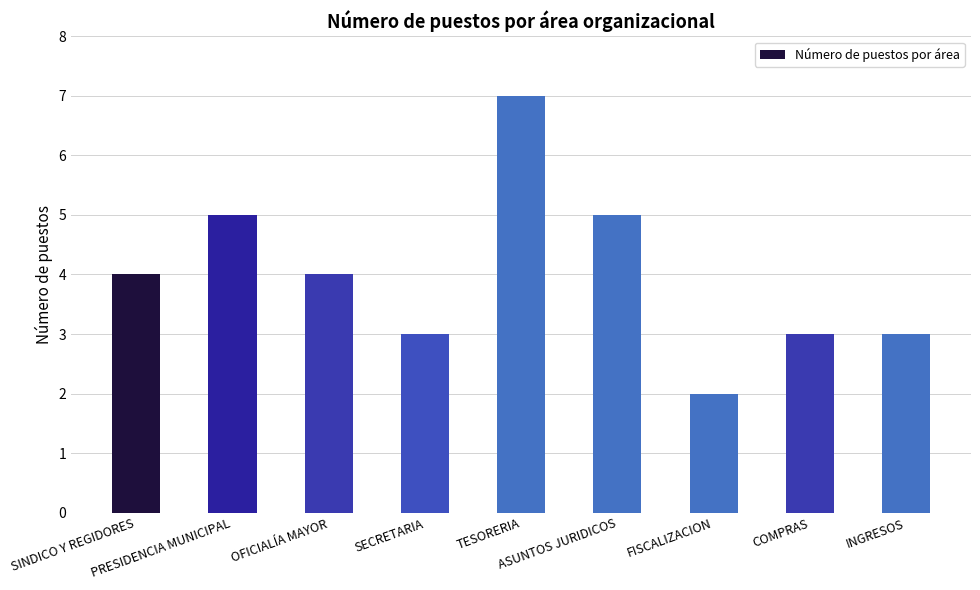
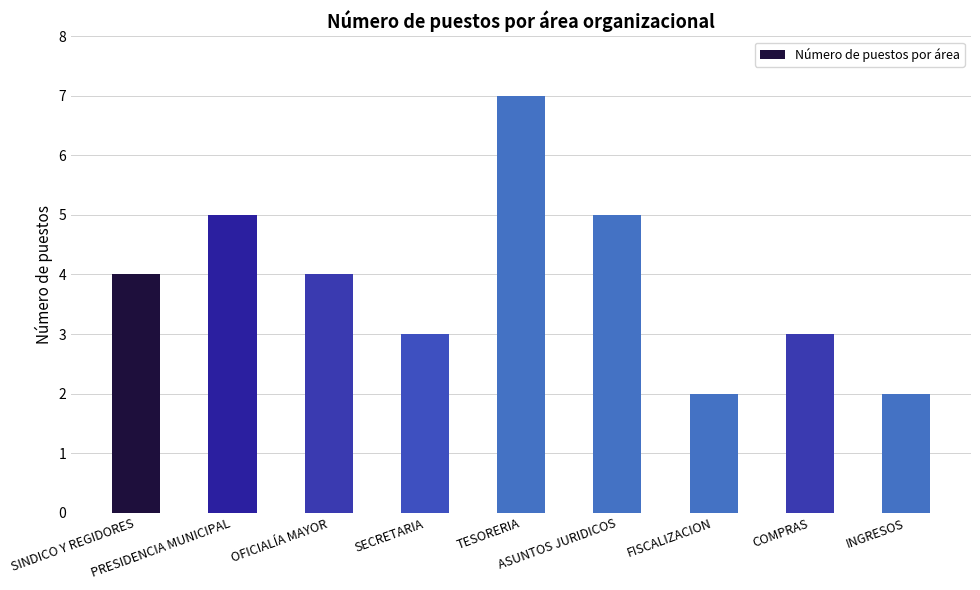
INGRESOS: 3 -> 2
